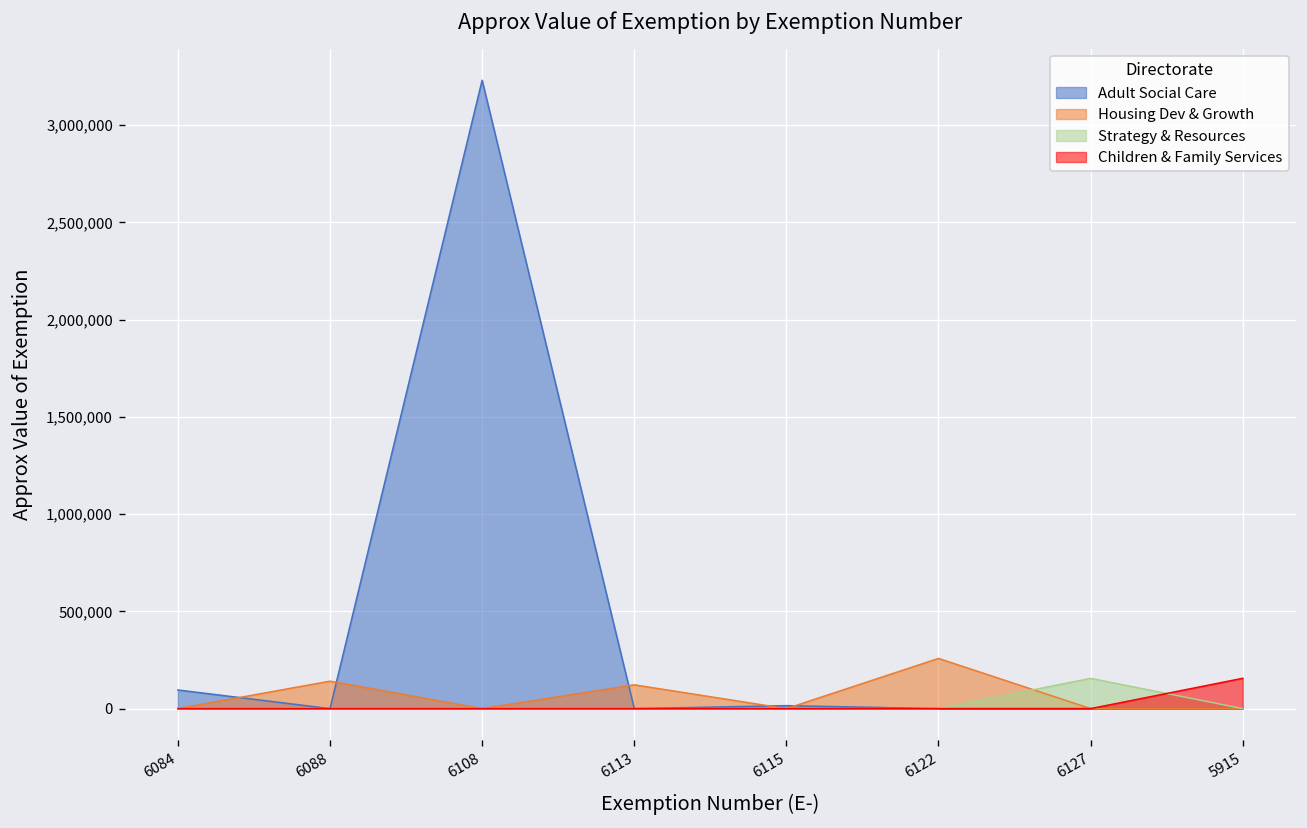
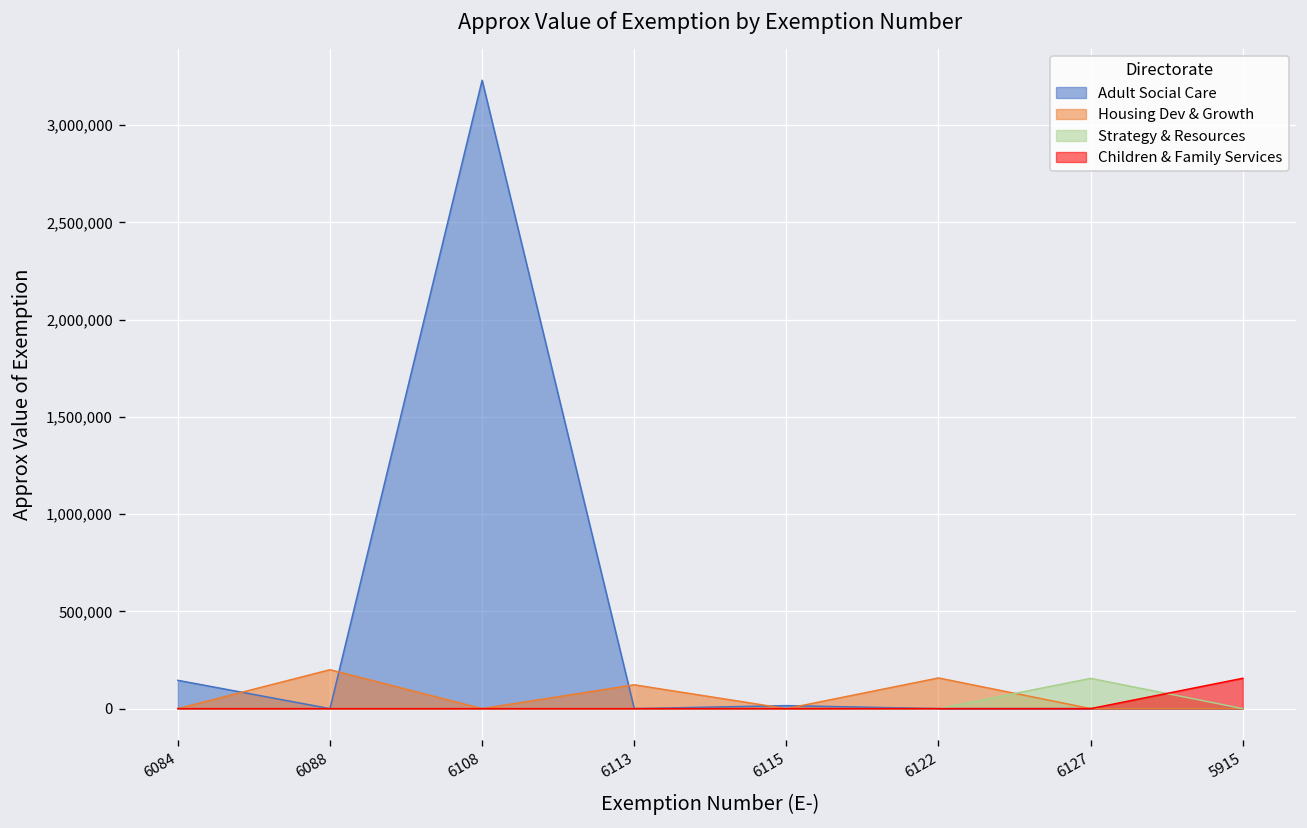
Adult Social Care, 6084: 100,000 -> 150,000
Housing Dev & Growth, 6088: 140,000 -> 200,000
Housing Dev & Growth, 6122: 260,000 -> 160,000
